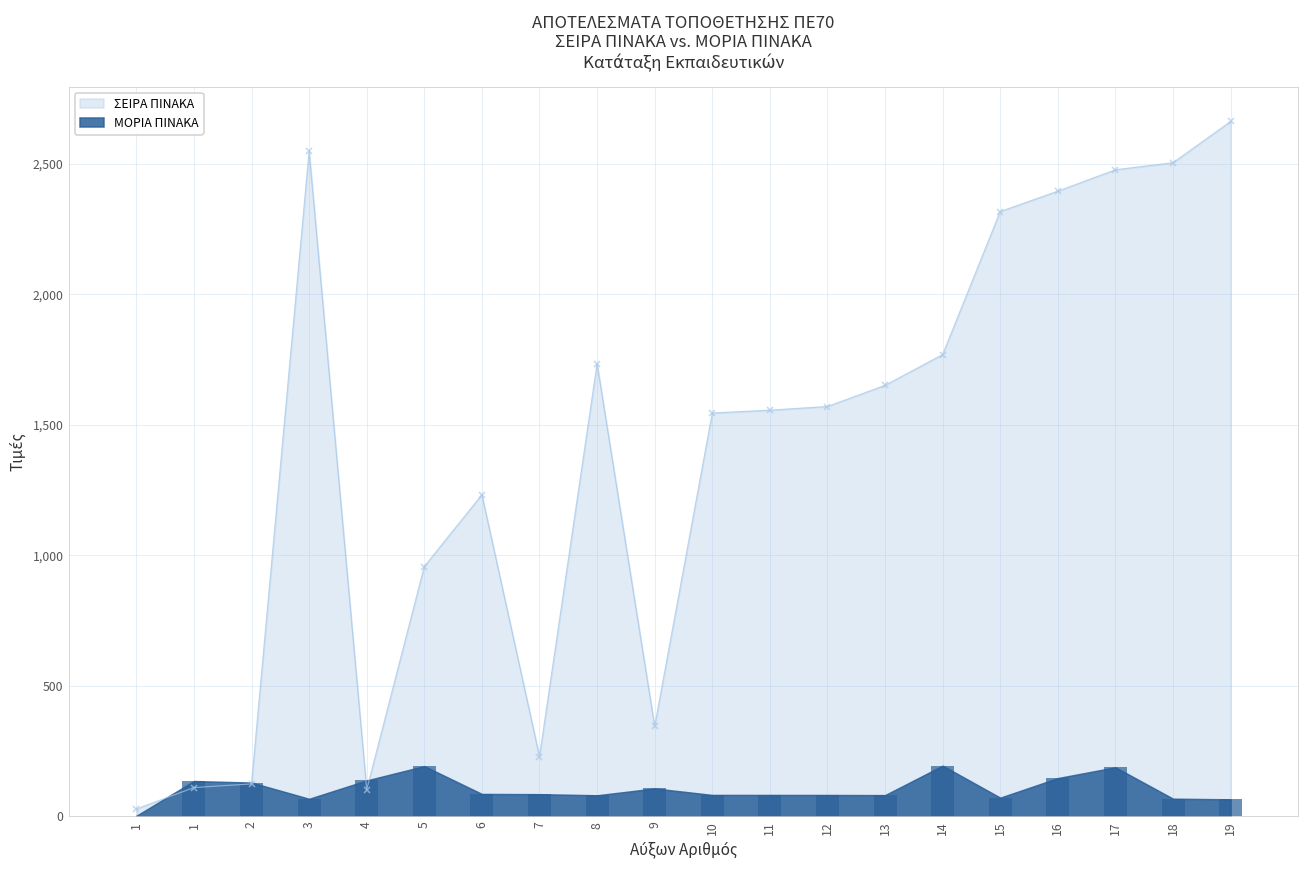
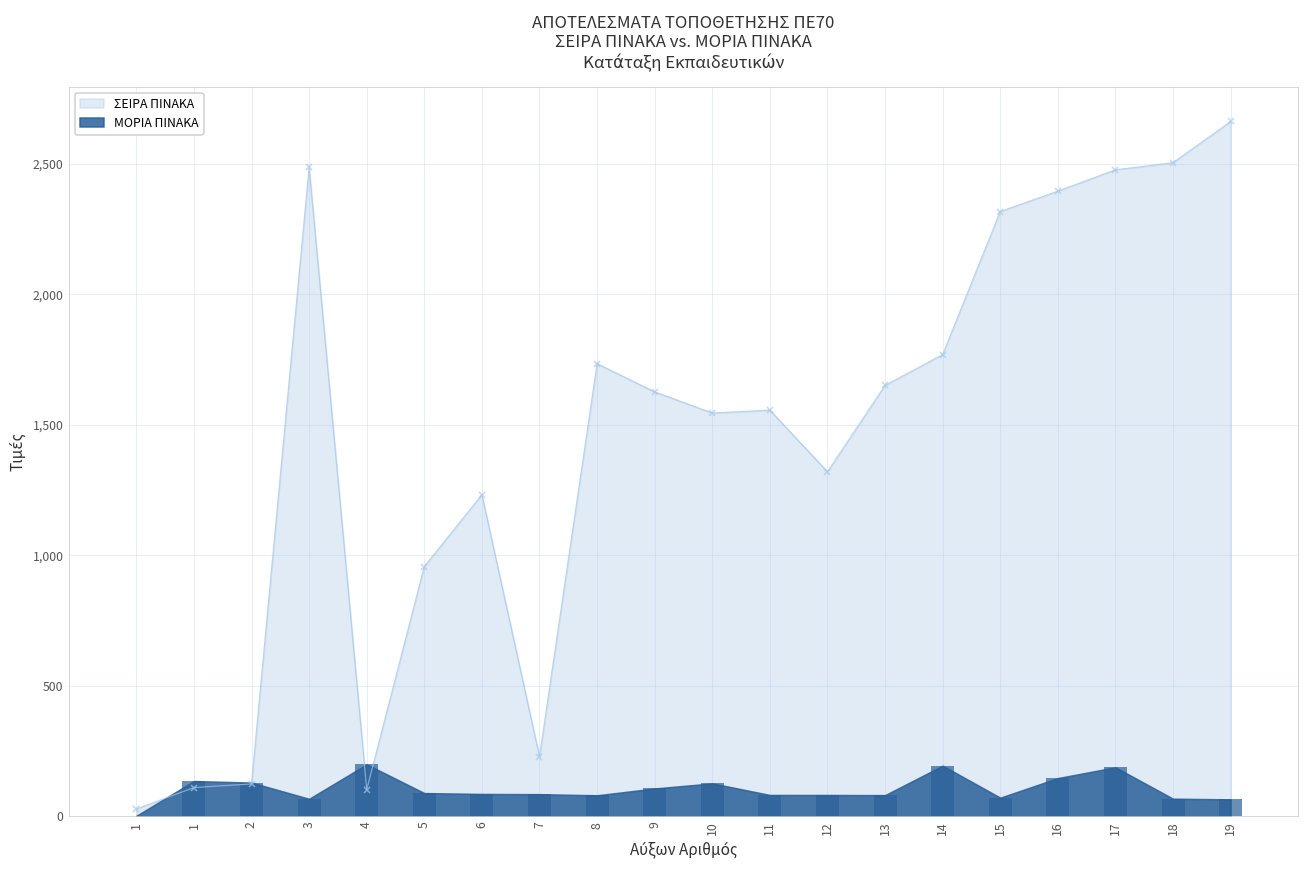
ΣΕΙΡΑ ΠΙΝΑΚΑ, 3: 2,550 -> 2,490
ΜΟΡΙΑ ΠΙΝΑΚΑ, 4: 140 -> 200
ΜΟΡΙΑ ΠΙΝΑΚΑ, 5: 190 -> 90
ΣΕΙΡΑ ΠΙΝΑΚΑ, 9: 350 -> 1,630
ΜΟΡΙΑ ΠΙΝΑΚΑ, 10: 80 -> 130
ΣΕΙΡΑ ΠΙΝΑΚΑ, 12: 1,570 -> 1,320
